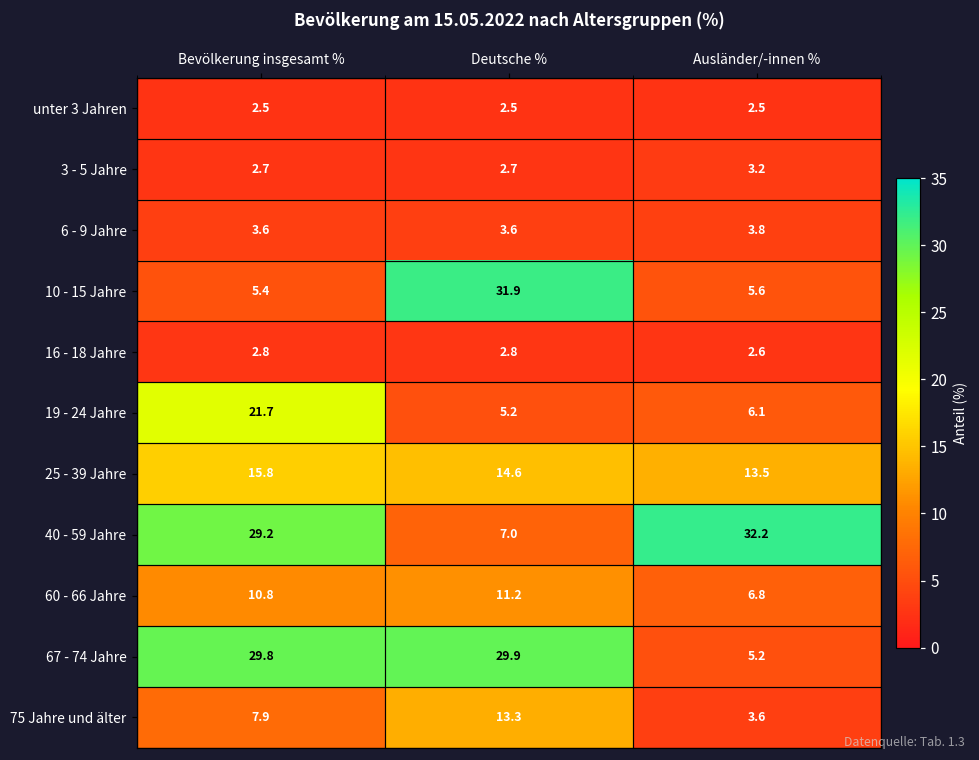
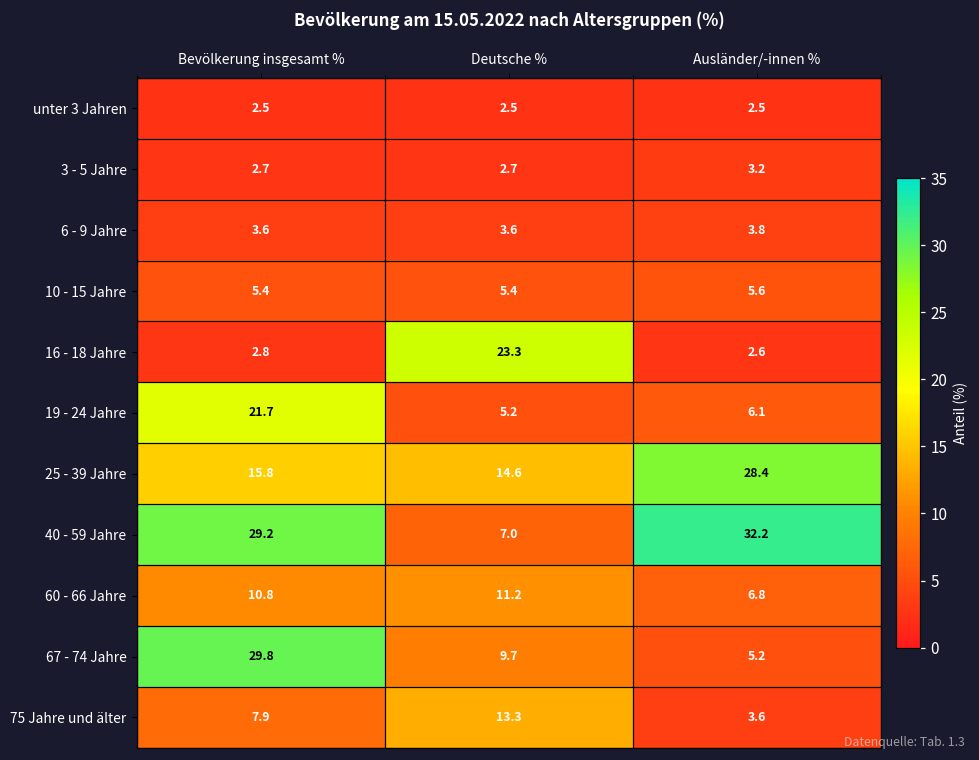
10 - 15 Jahre, Deutsche %: 31.9 -> 5.4
16 - 18 Jahre, Deutsche %: 2.8 -> 23.3
25 - 39 Jahre, Ausländer/-innen %: 13.5 -> 28.4
67 - 74 Jahre, Deutsche %: 29.9 -> 9.7
